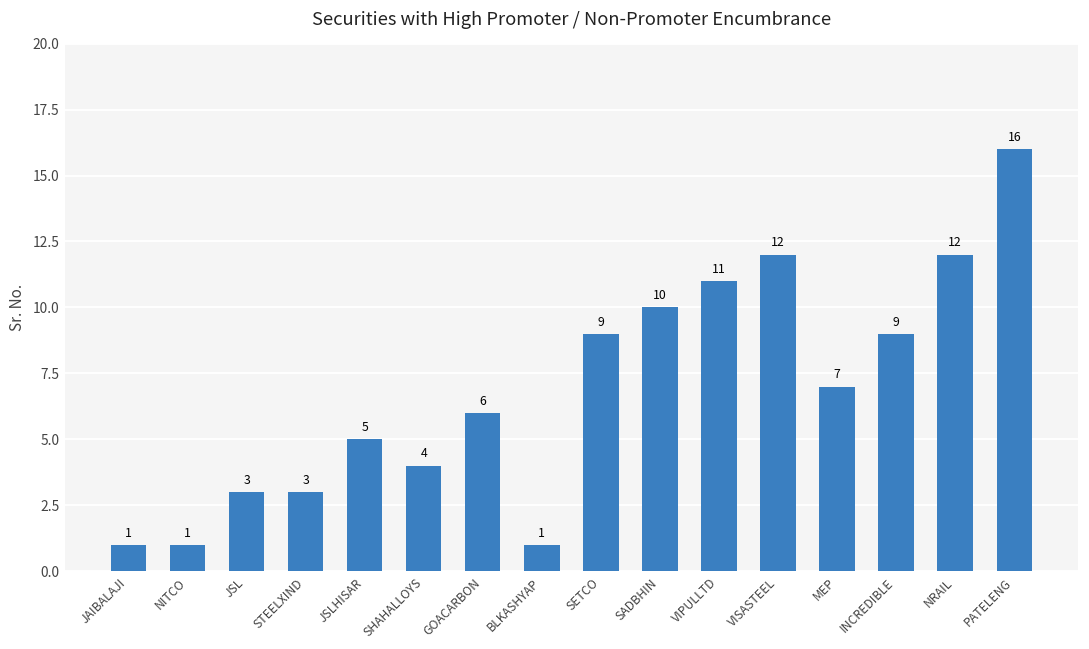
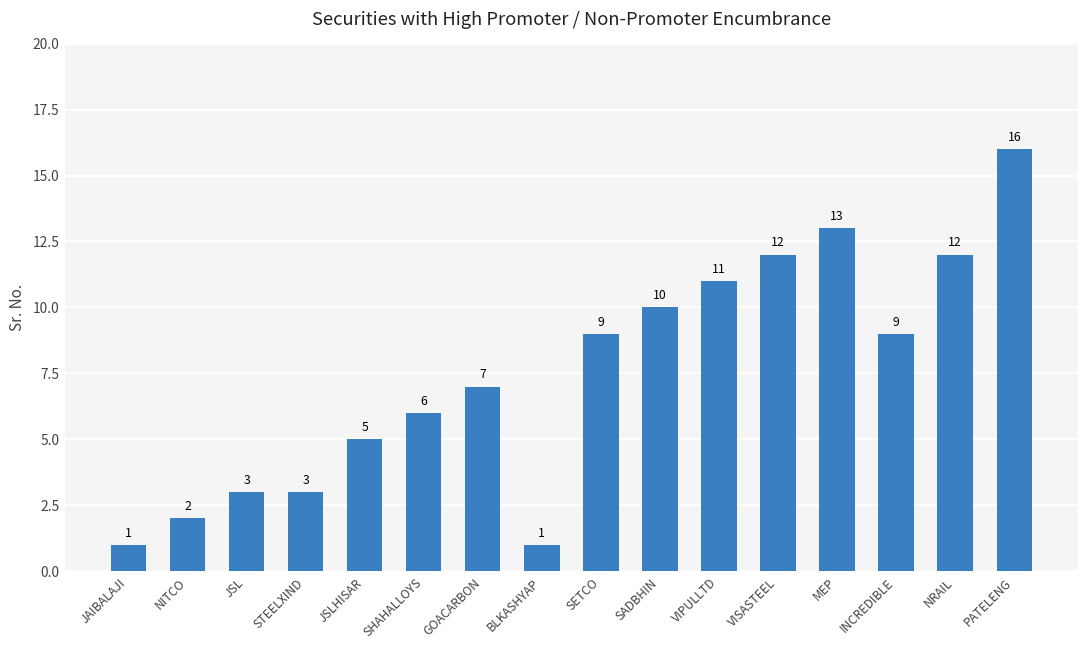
NITCO: 1 -> 2
SHAHALLOYS: 4 -> 6
GOACARBON: 6 -> 7
MEP: 7 -> 13
